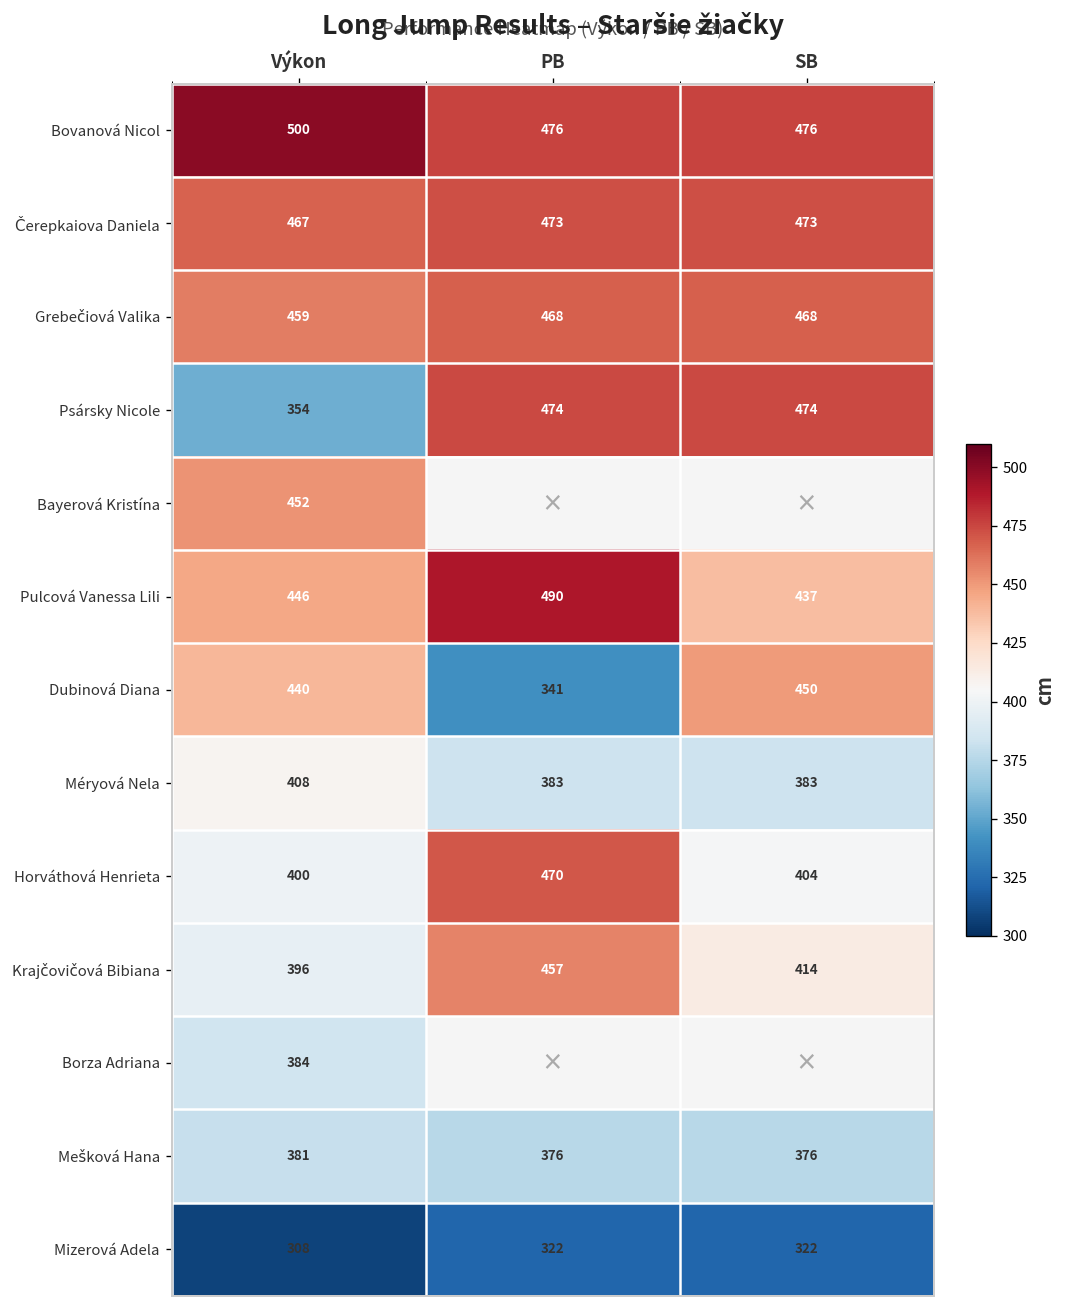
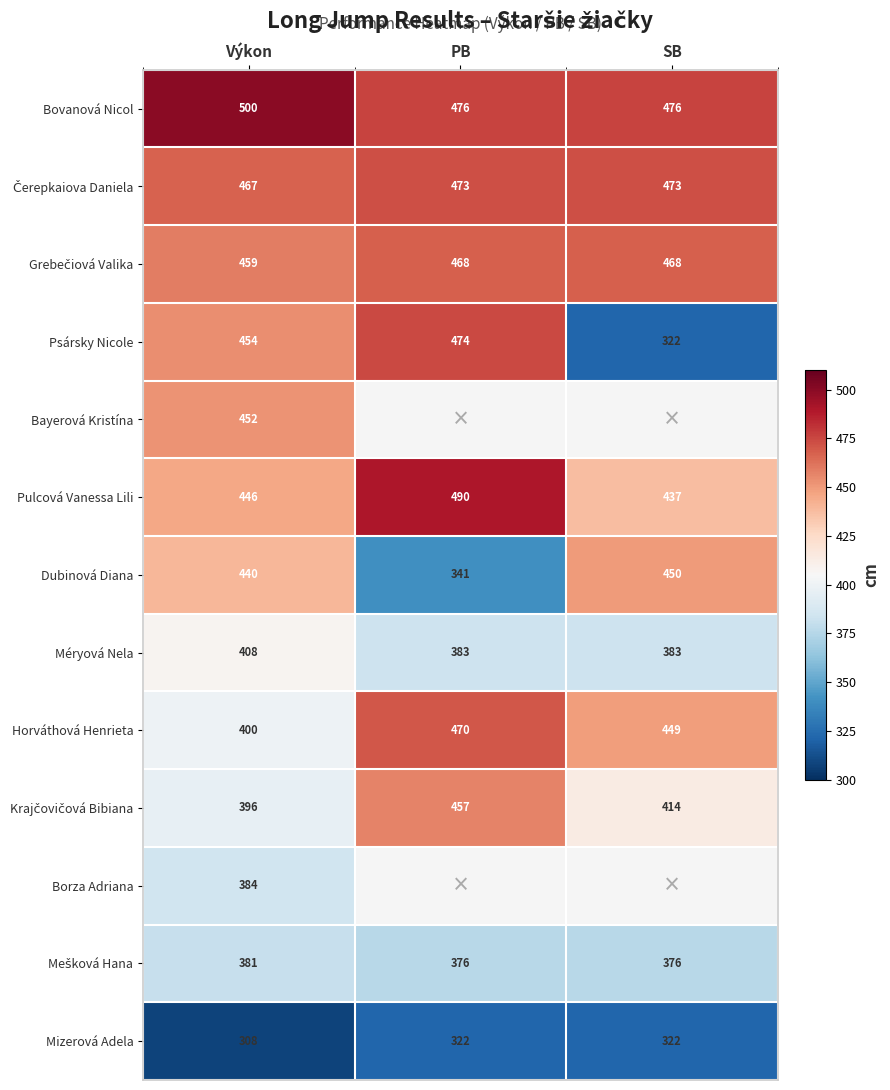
Psársky Nicole, Výkon: 354 -> 454
Psársky Nicole, SB: 474 -> 322
Horváthová Henrieta, SB: 404 -> 449
